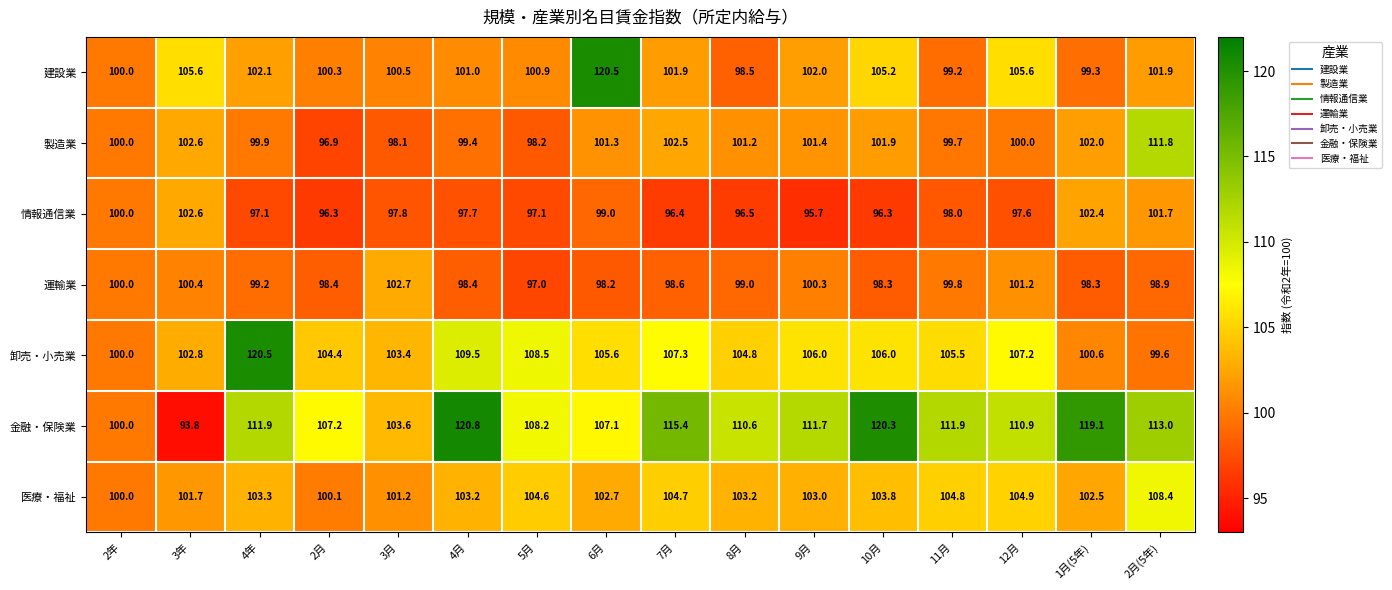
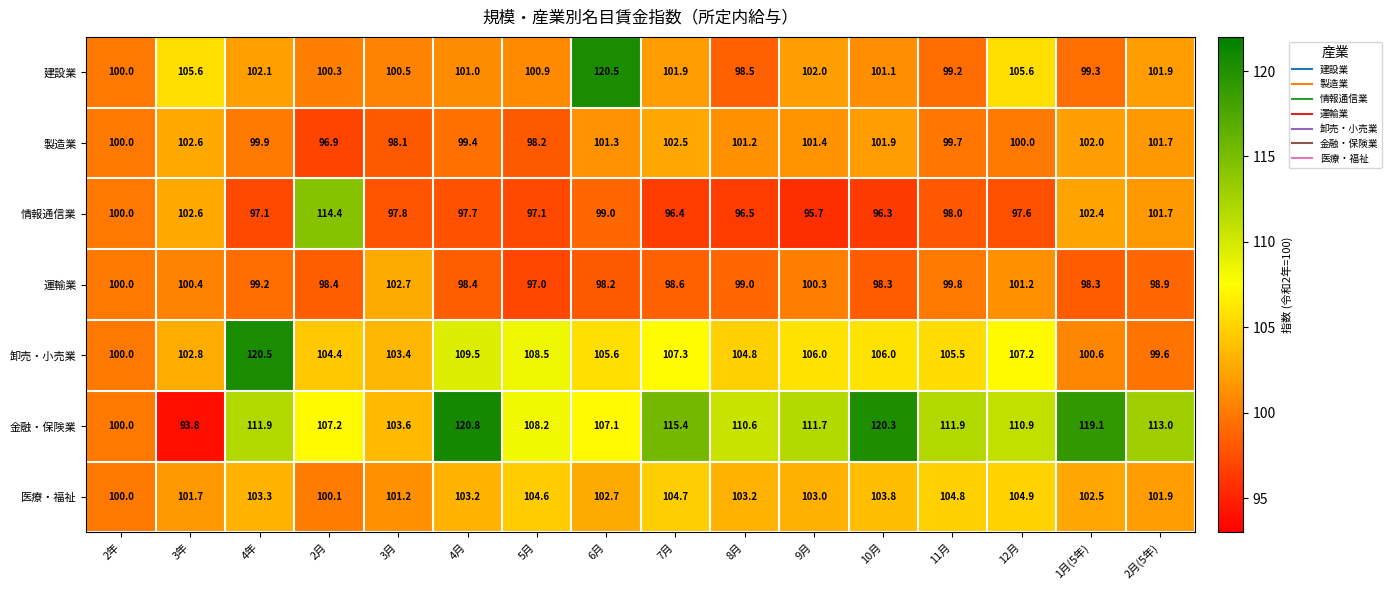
建設業, 10月: 105.2 -> 101.1
製造業, 2月(5年): 111.8 -> 101.7
情報通信業, 2月: 96.3 -> 114.4
医療・福祉, 2月(5年): 108.4 -> 101.9
